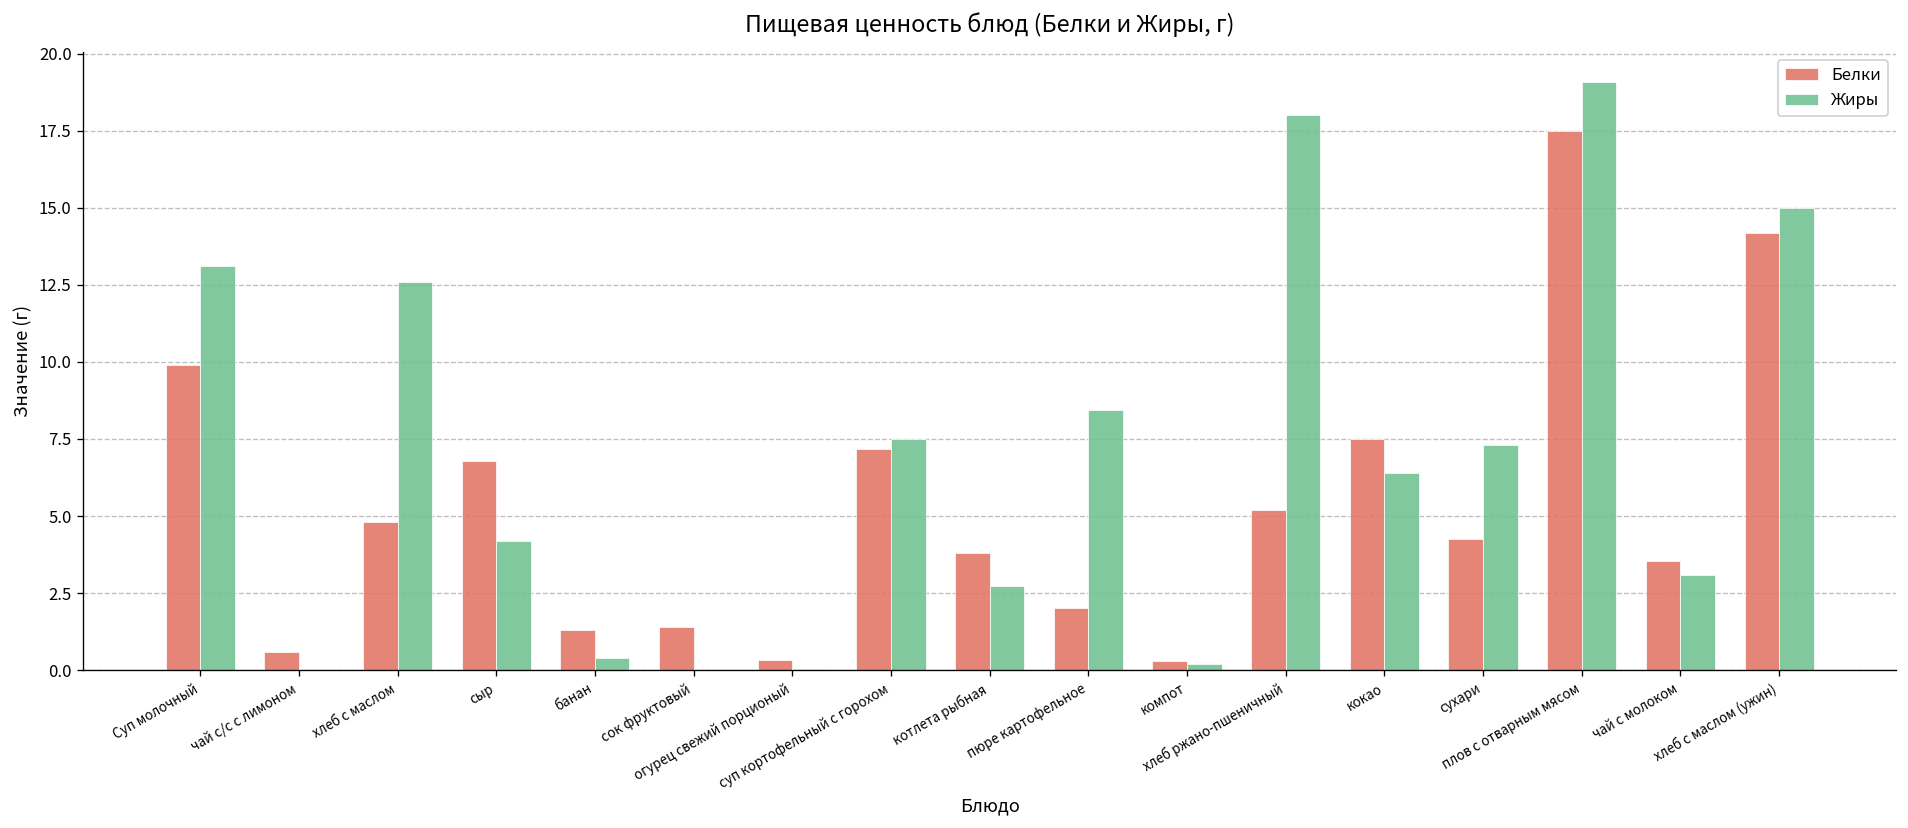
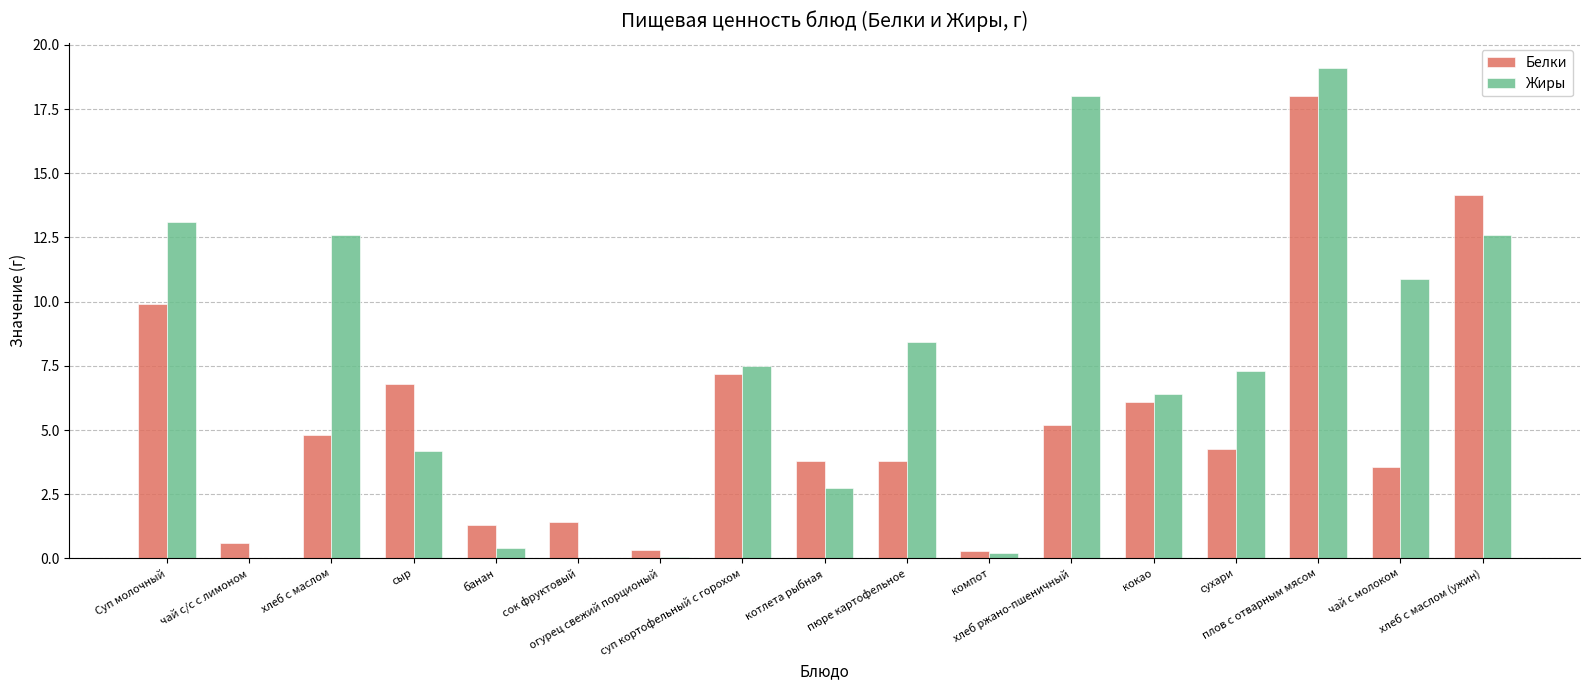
Белки, пюре картофельное: 2.0 -> 3.8
Белки, кокао: 7.5 -> 6.1
Белки, плов с отварным мясом: 17.5 -> 18.0
Жиры, чай с молоком: 3.1 -> 10.9
Жиры, хлеб с маслом (ужин): 15.0 -> 12.6
